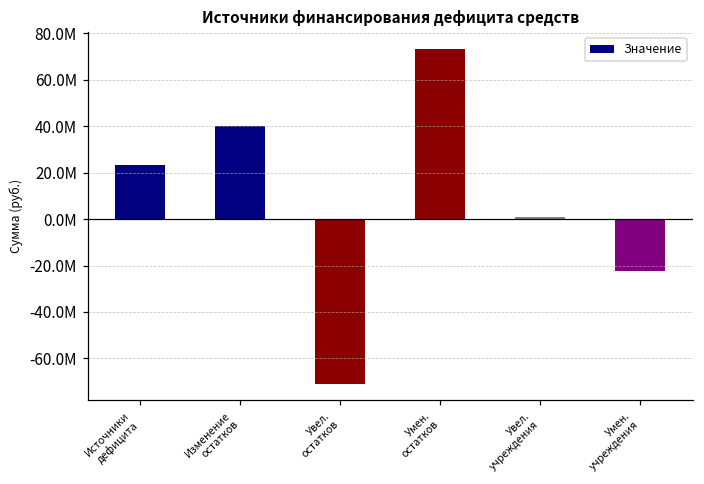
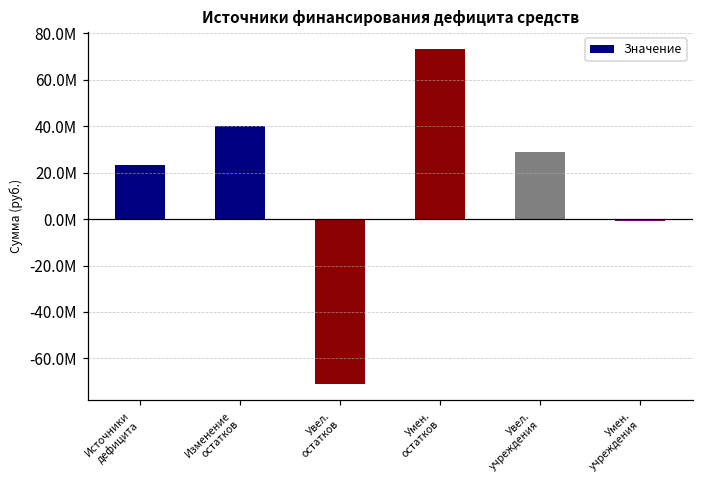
Увел. учреждения: 1000000 -> 29000000
Умен. учреждения: -22000000 -> -1000000
